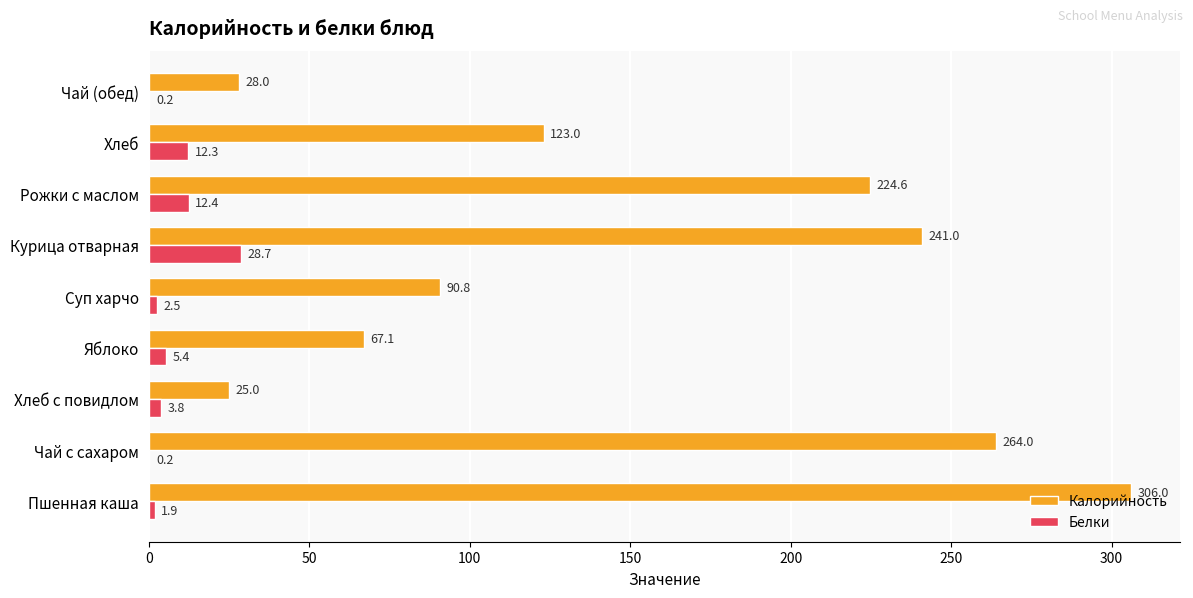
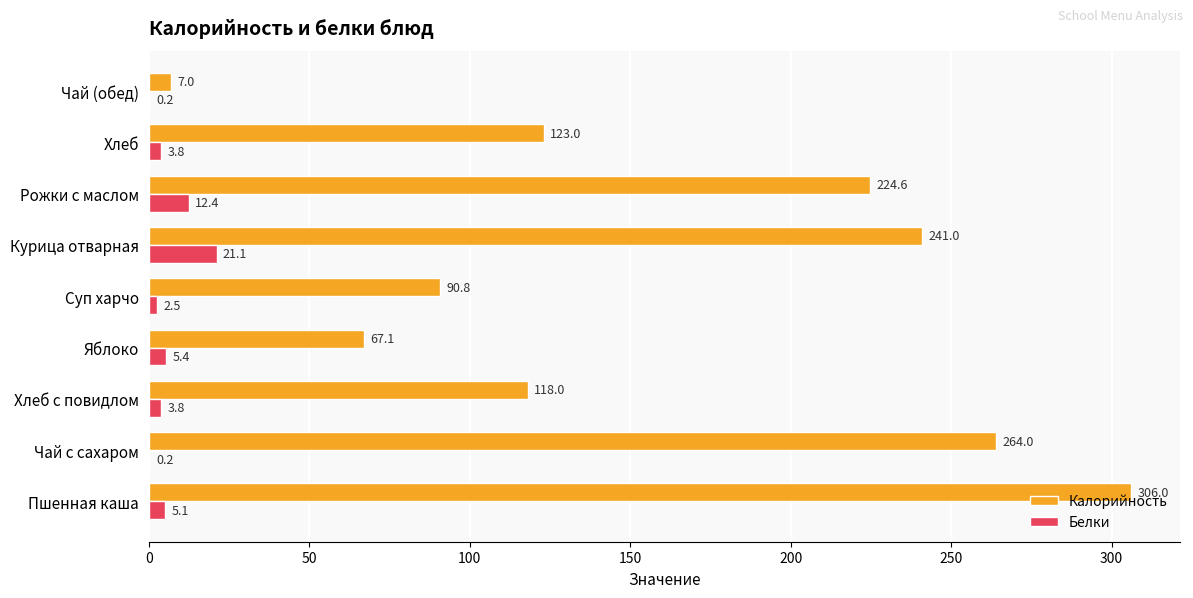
Калорийность, Чай (обед): 28.0 -> 7.0
Белки, Хлеб: 12.3 -> 3.8
Белки, Курица отварная: 28.7 -> 21.1
Калорийность, Хлеб с повидлом: 25.0 -> 118.0
Белки, Пшенная каша: 1.9 -> 5.1
